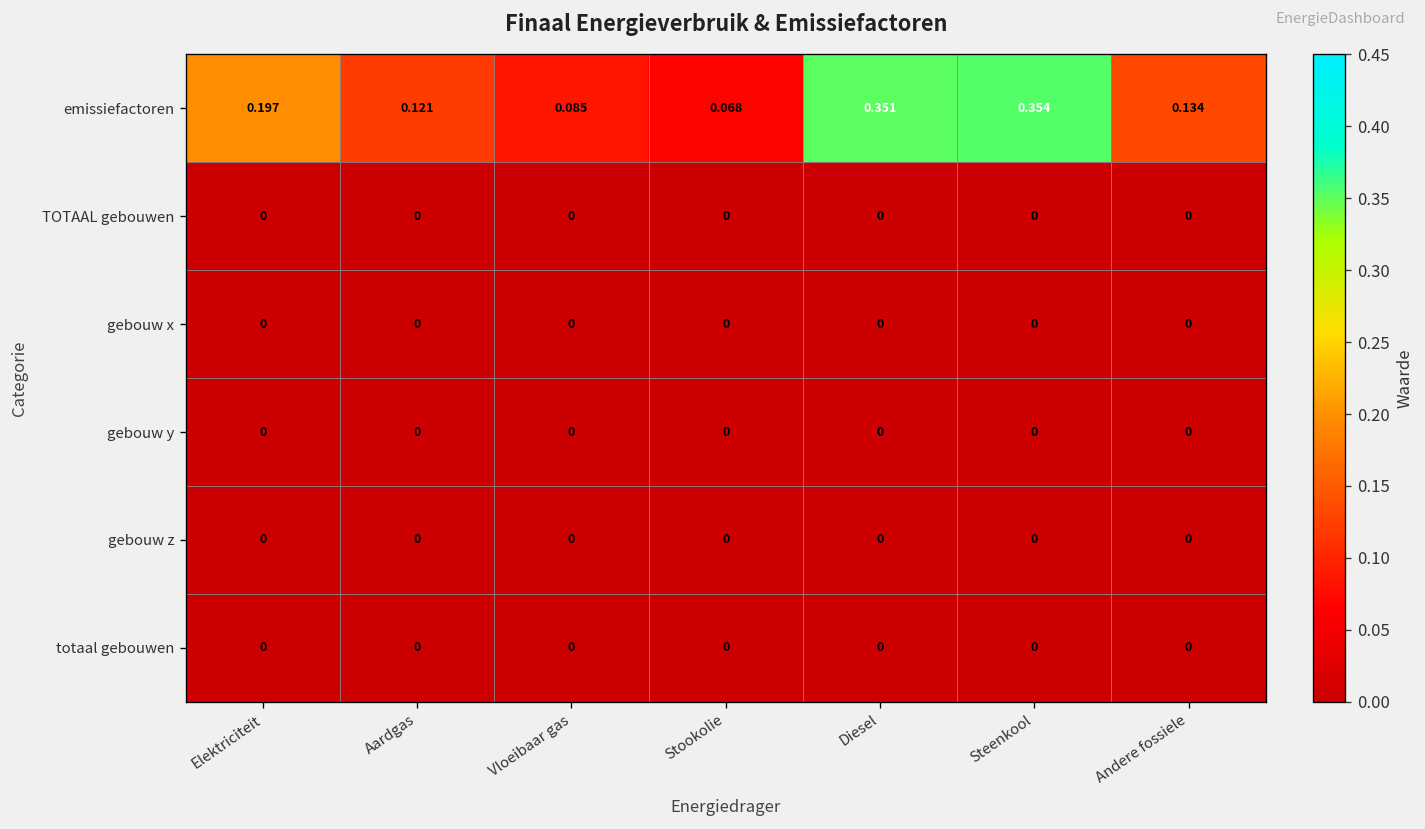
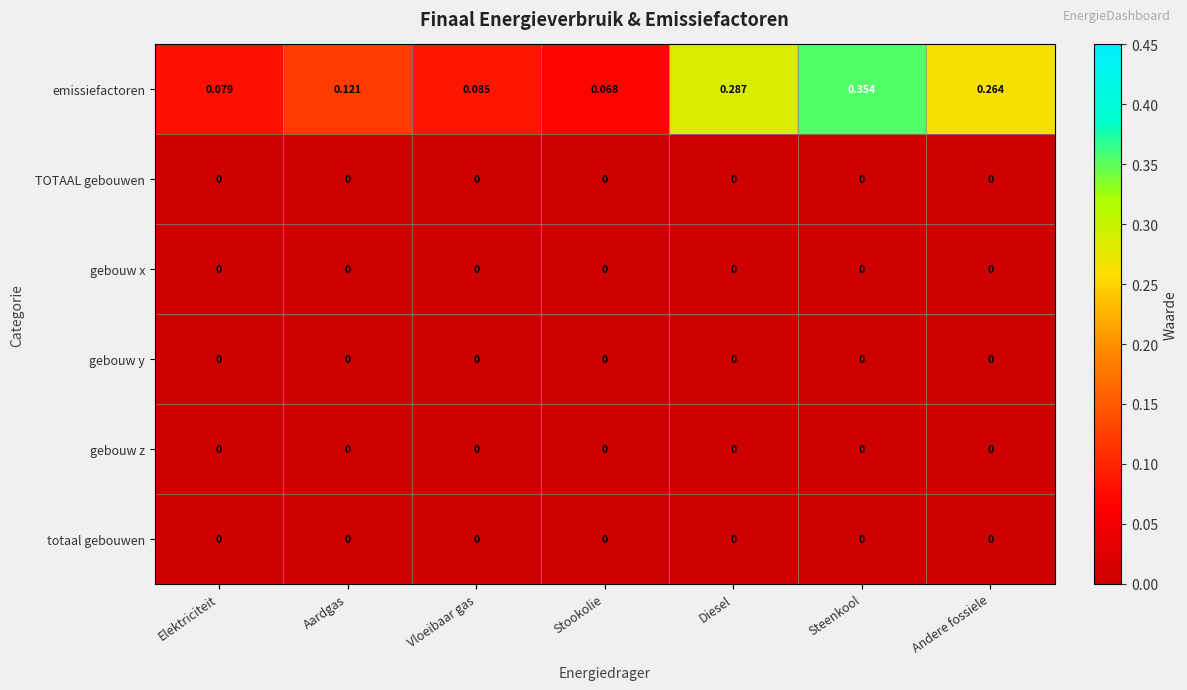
emissiefactoren, Elektriciteit: 0.197 -> 0.079
emissiefactoren, Diesel: 0.351 -> 0.287
emissiefactoren, Andere fossiele: 0.134 -> 0.264
